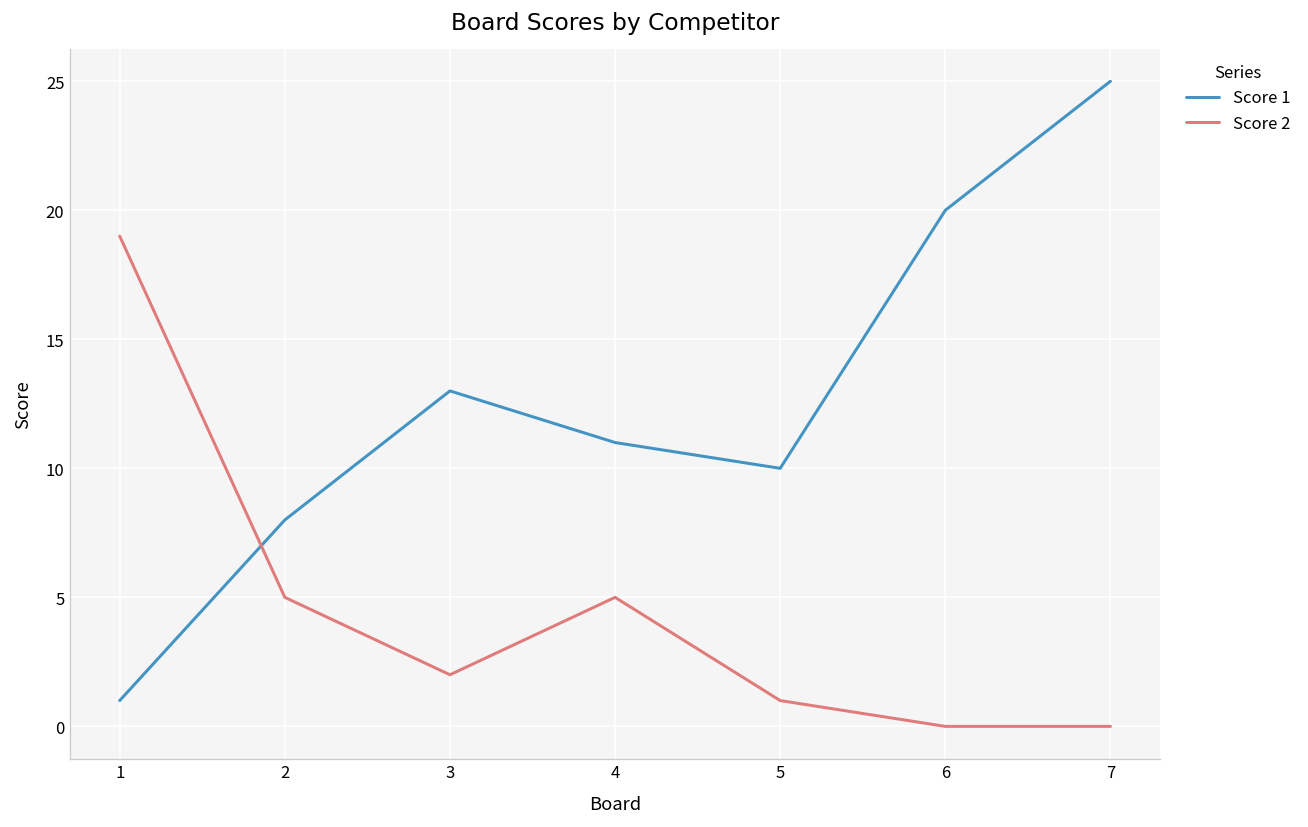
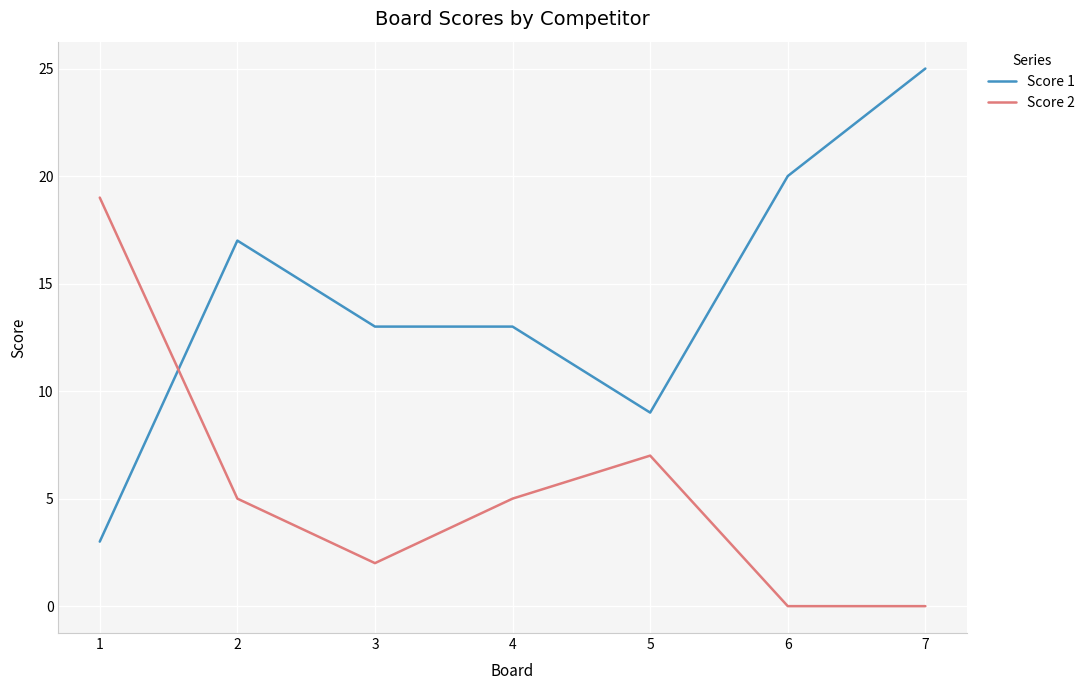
Score 1, 1: 1 -> 3
Score 1, 2: 8 -> 17
Score 1, 4: 11 -> 13
Score 1, 5: 10 -> 9
Score 2, 5: 1 -> 7
